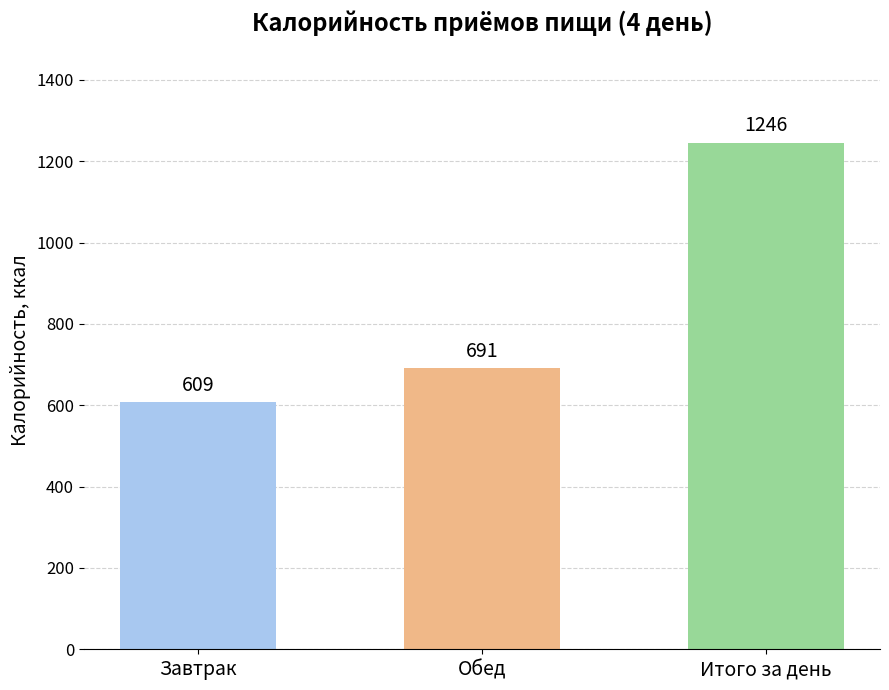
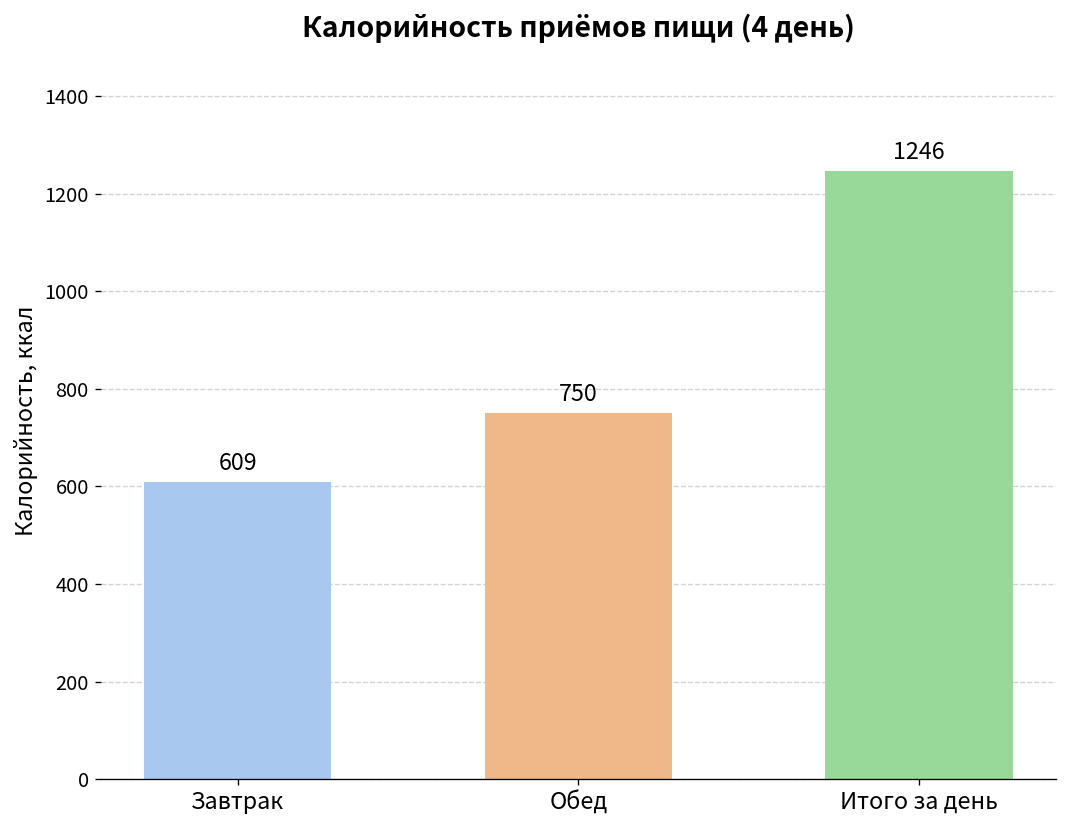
Обед: 691 -> 750
